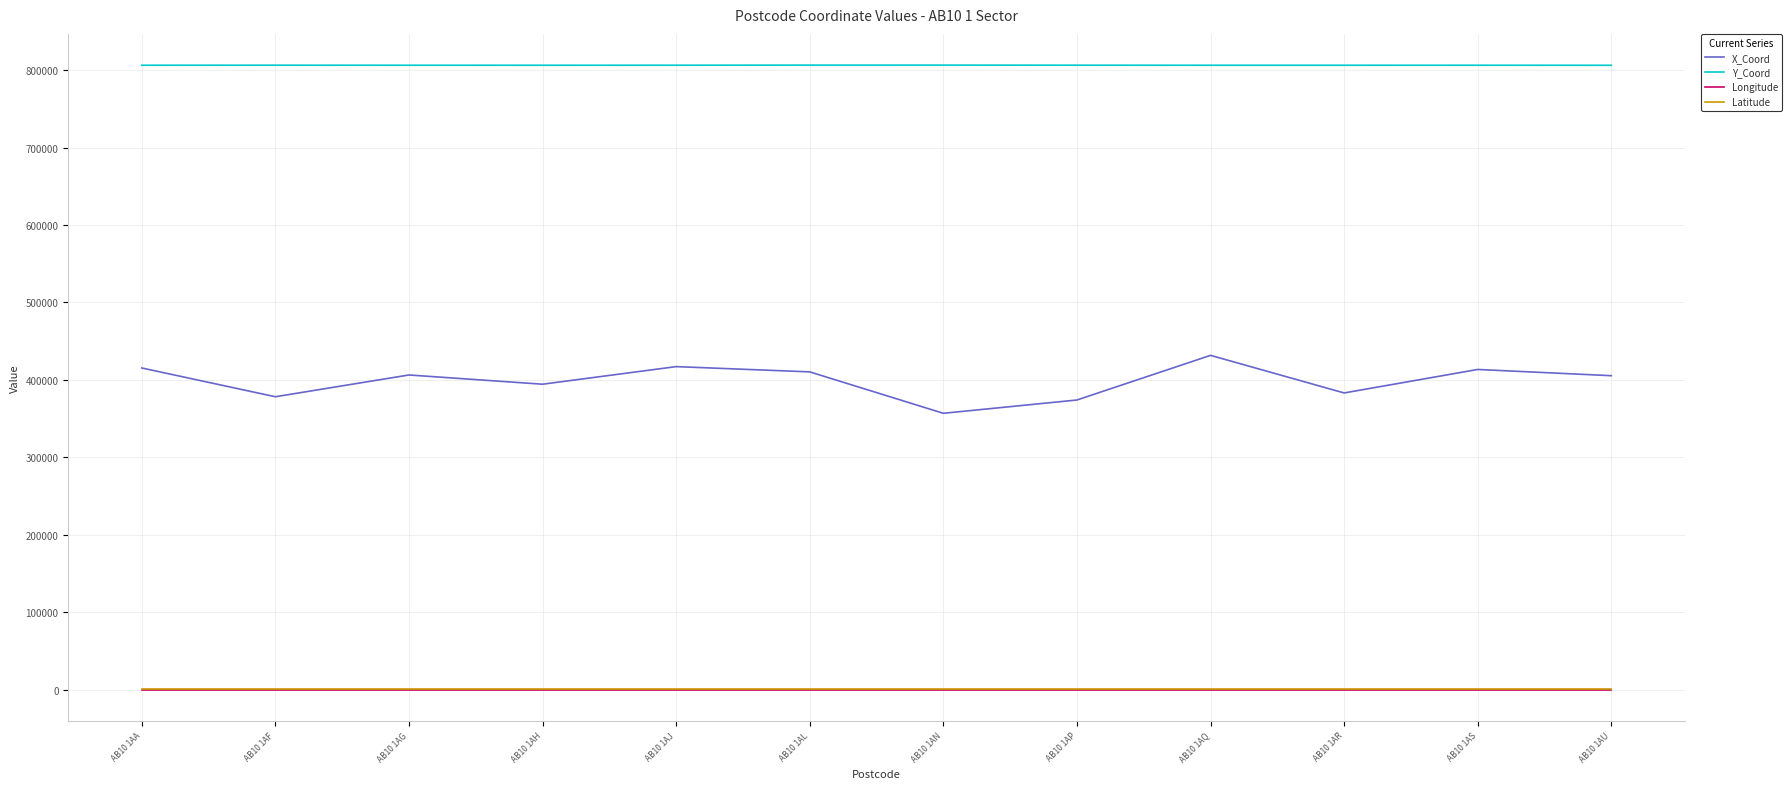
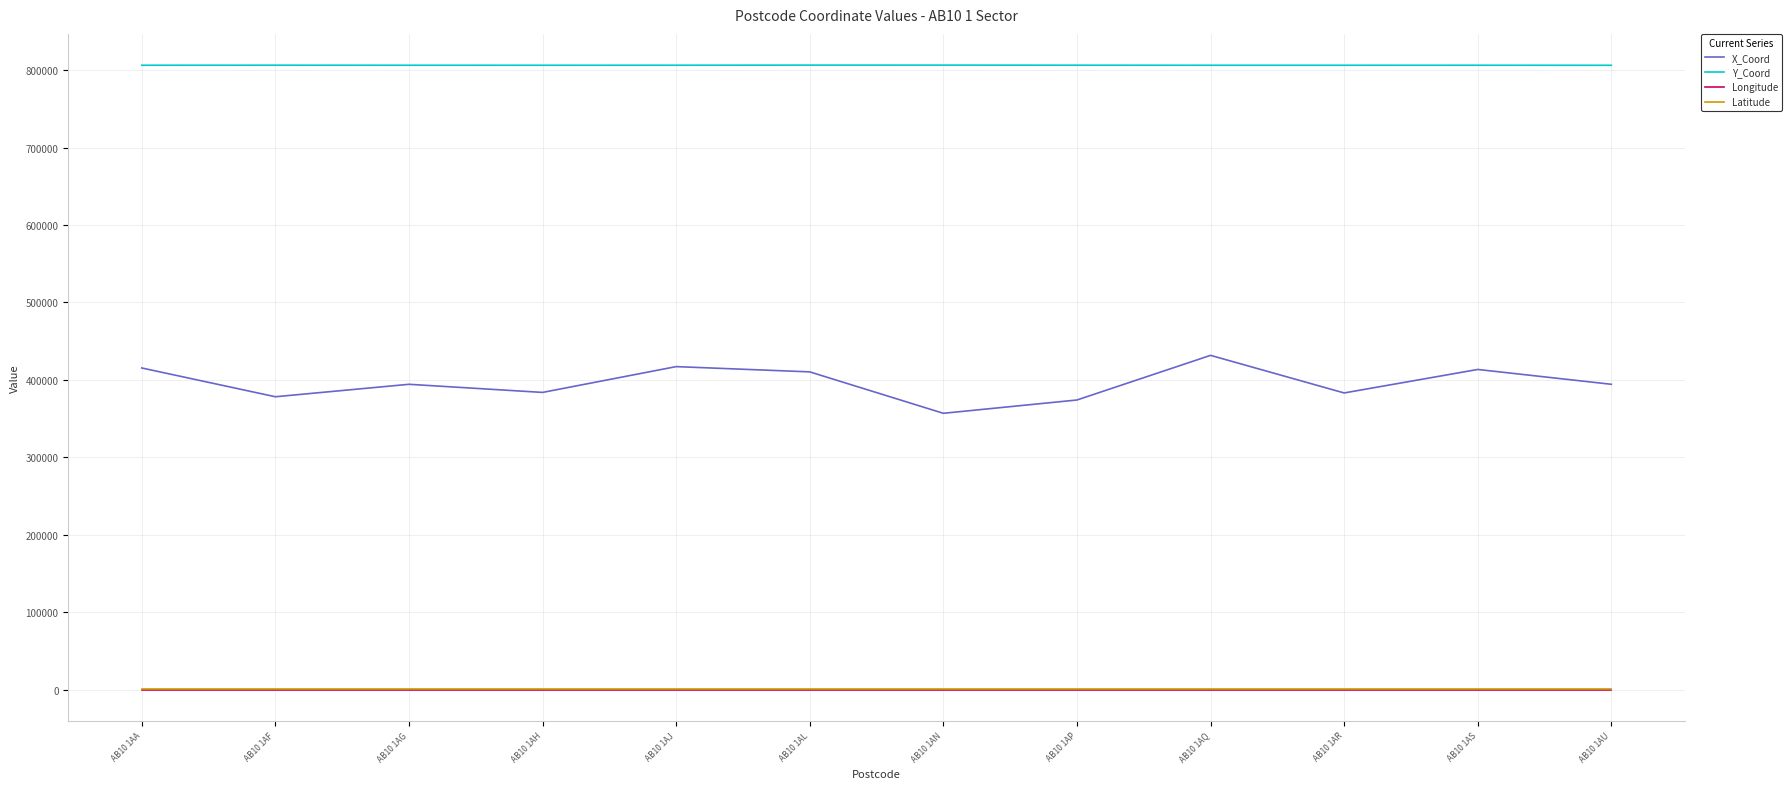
X_Coord, AB10 1AG: 410000 -> 390000
X_Coord, AB10 1AH: 390000 -> 380000
X_Coord, AB10 1AU: 410000 -> 390000
